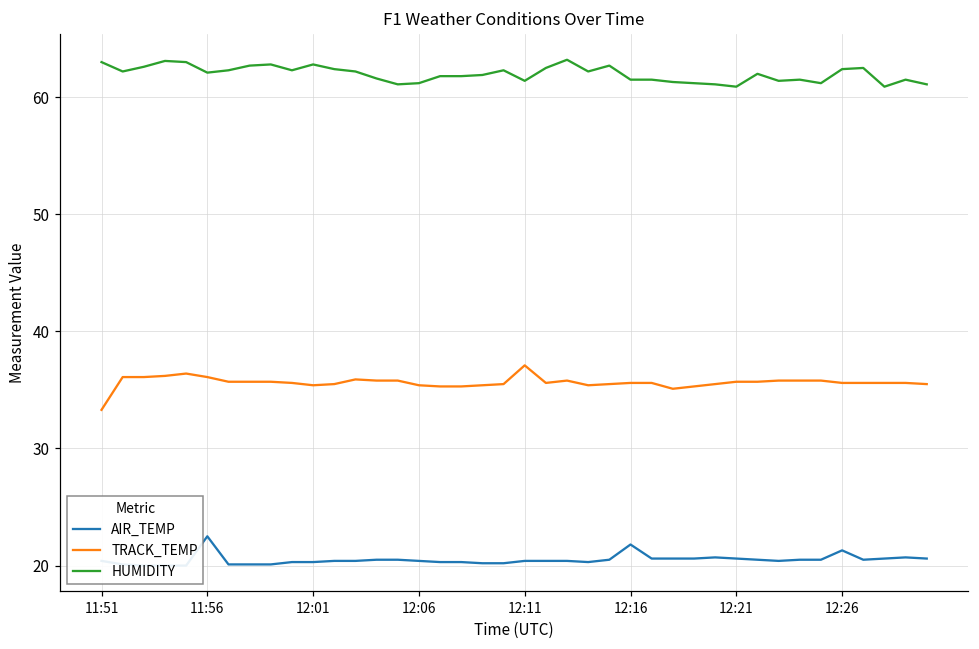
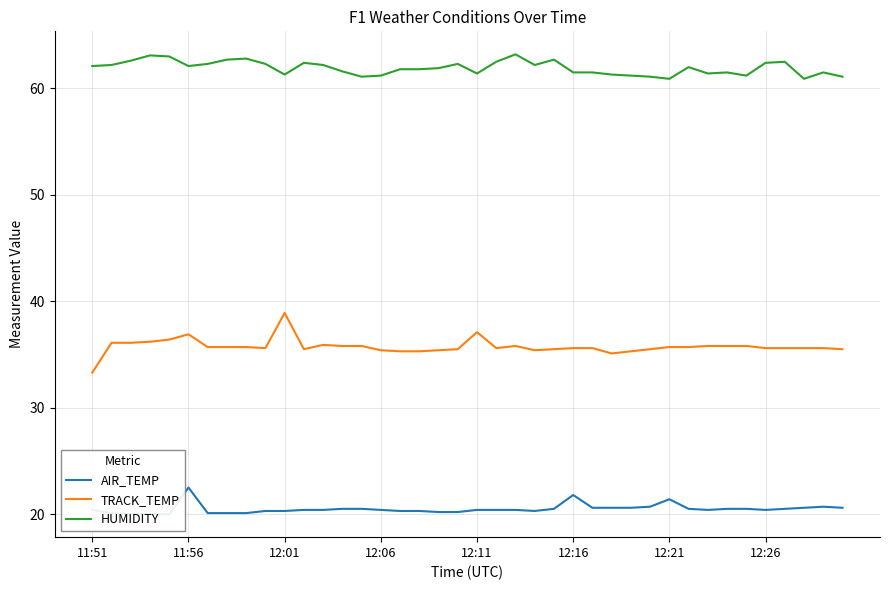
HUMIDITY, 11:51: 63.0 -> 62.1
TRACK_TEMP, 11:56: 36.1 -> 36.9
TRACK_TEMP, 12:01: 35.4 -> 38.9
HUMIDITY, 12:01: 62.8 -> 61.3
AIR_TEMP, 12:21: 20.6 -> 21.4
AIR_TEMP, 12:26: 21.3 -> 20.4
